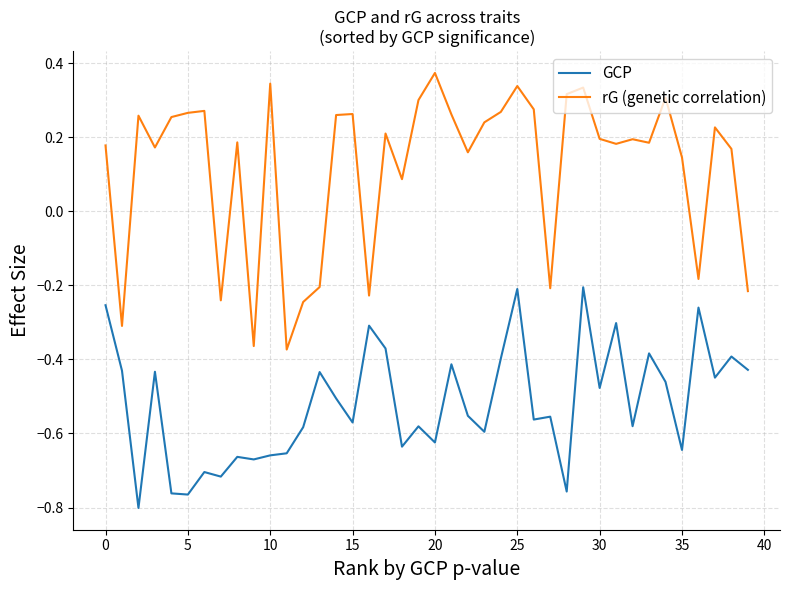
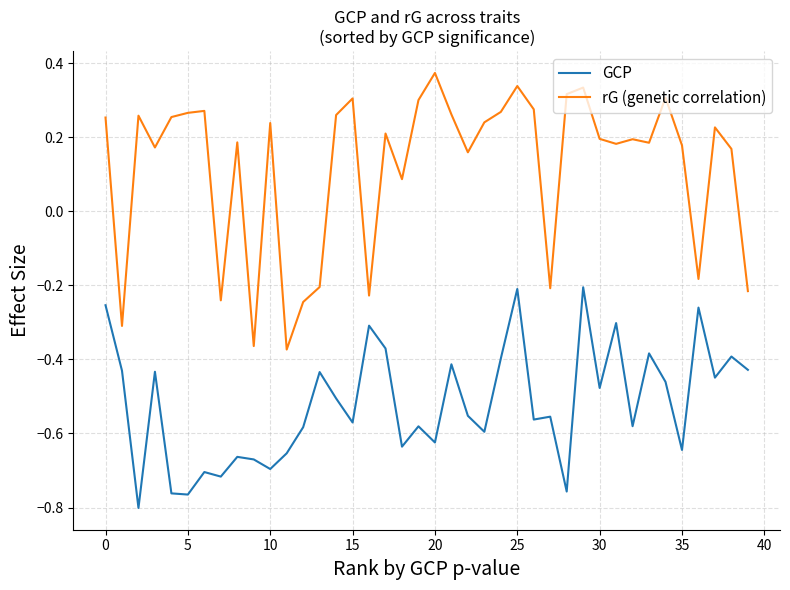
rG (genetic correlation), 0: 0.18 -> 0.25
GCP, 10: -0.66 -> -0.70
rG (genetic correlation), 10: 0.34 -> 0.24
rG (genetic correlation), 15: 0.26 -> 0.30
rG (genetic correlation), 35: 0.15 -> 0.18
